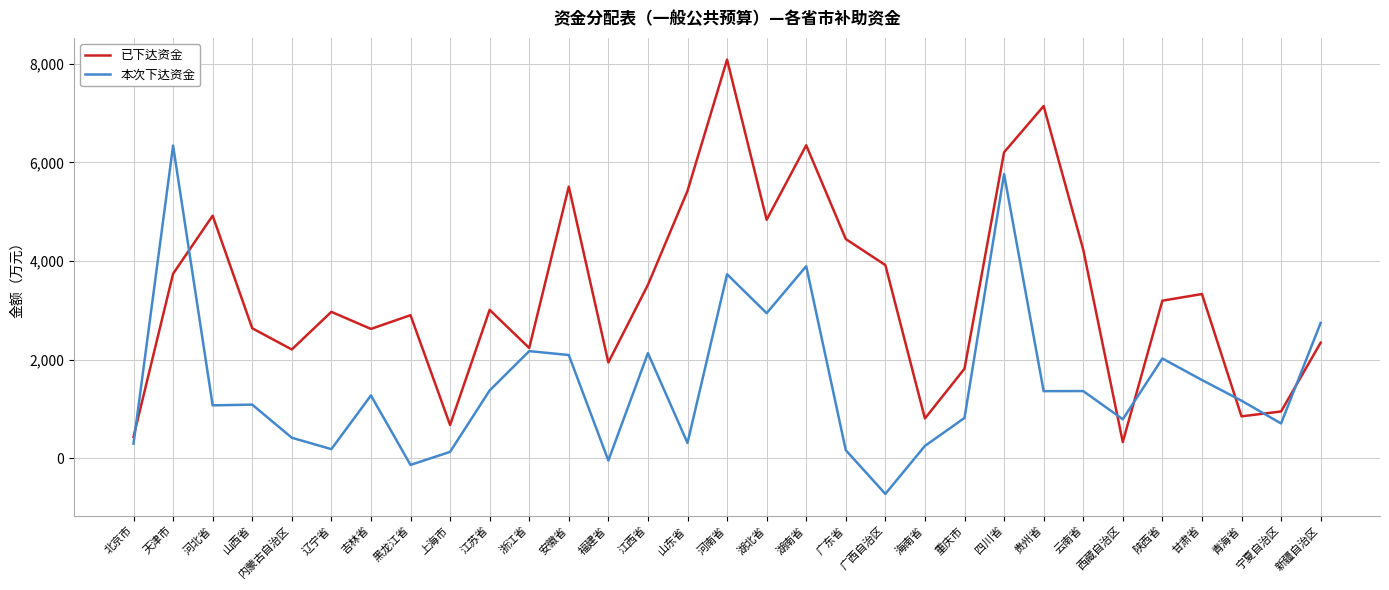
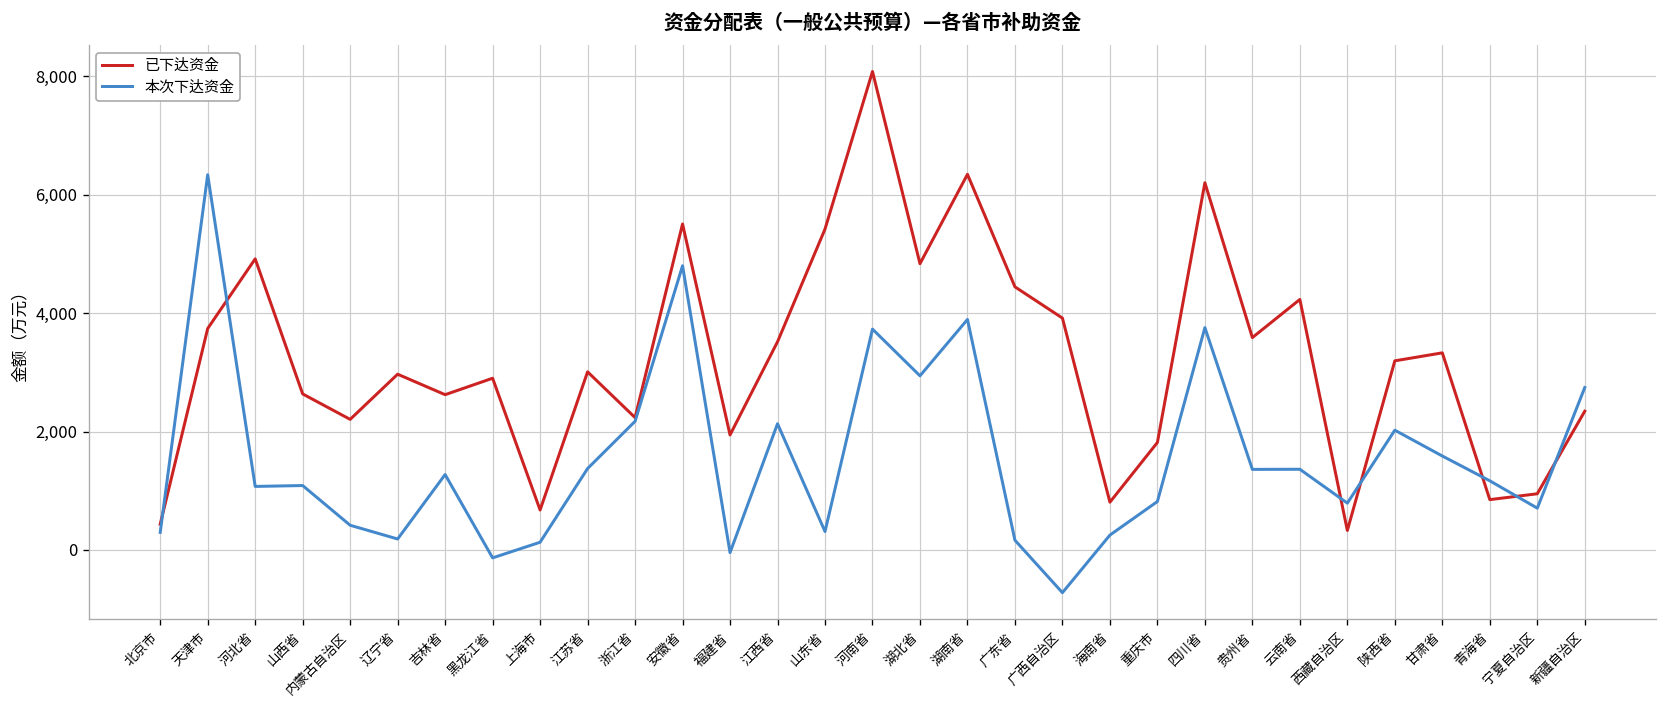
本次下达资金, 安徽省: 2,100 -> 4,800
本次下达资金, 四川省: 5,800 -> 3,800
已下达资金, 贵州省: 7,100 -> 3,600
